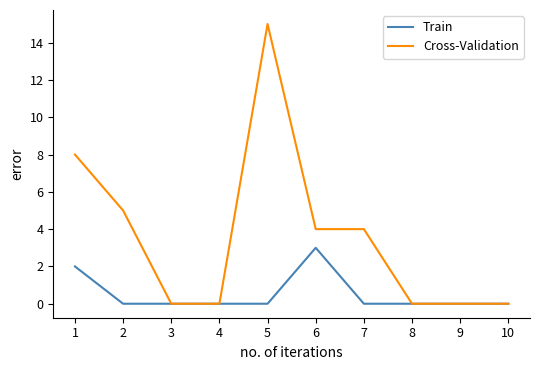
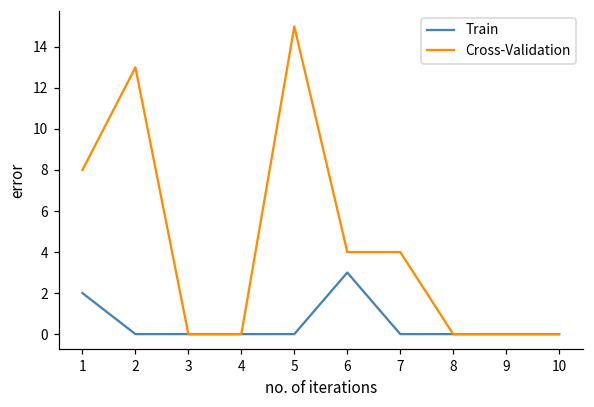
Cross-Validation, 2: 5 -> 13
